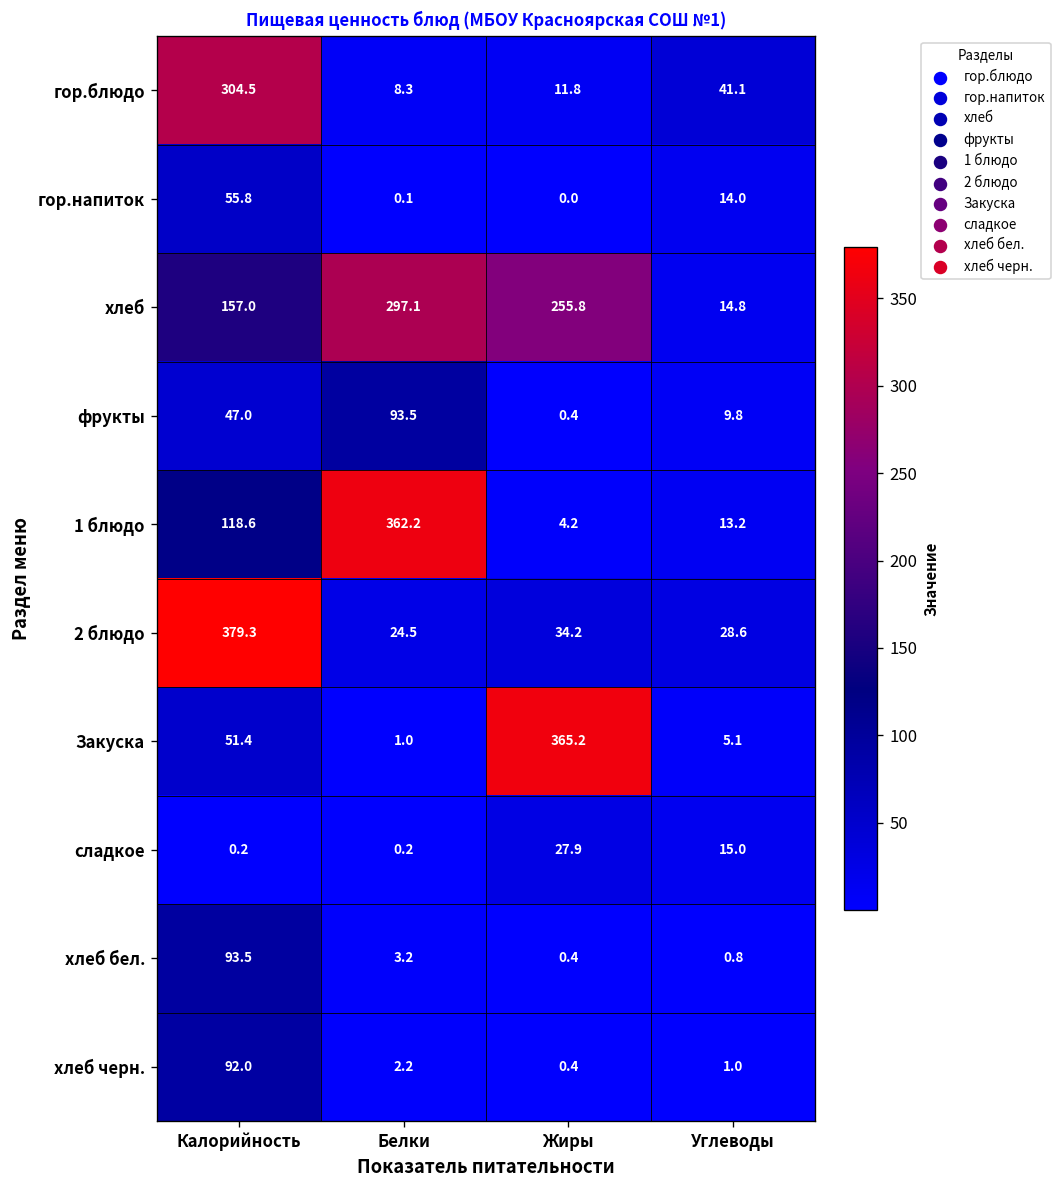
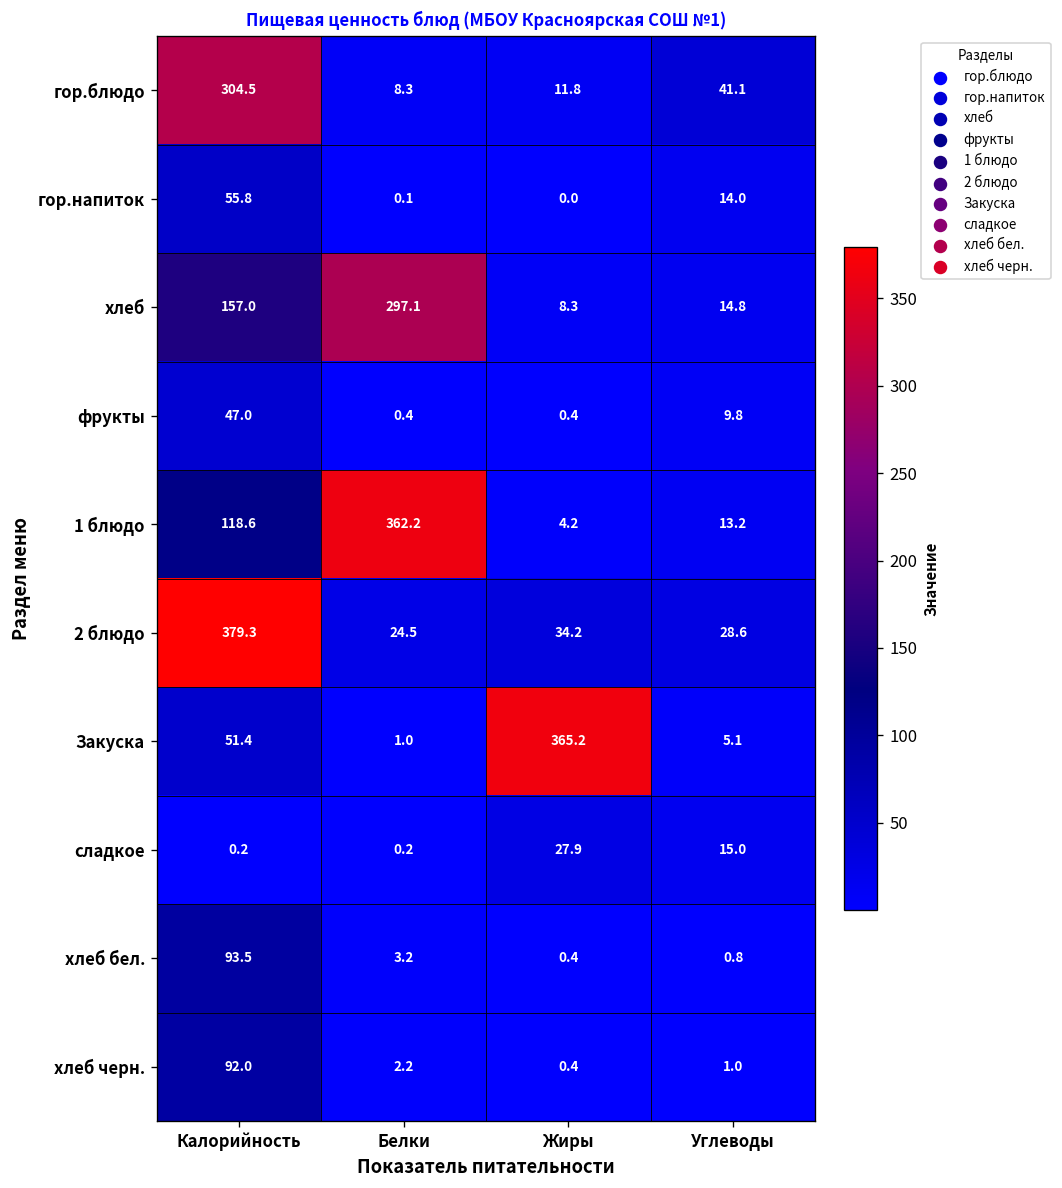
хлеб, Жиры: 255.8 -> 8.3
фрукты, Белки: 93.5 -> 0.4
